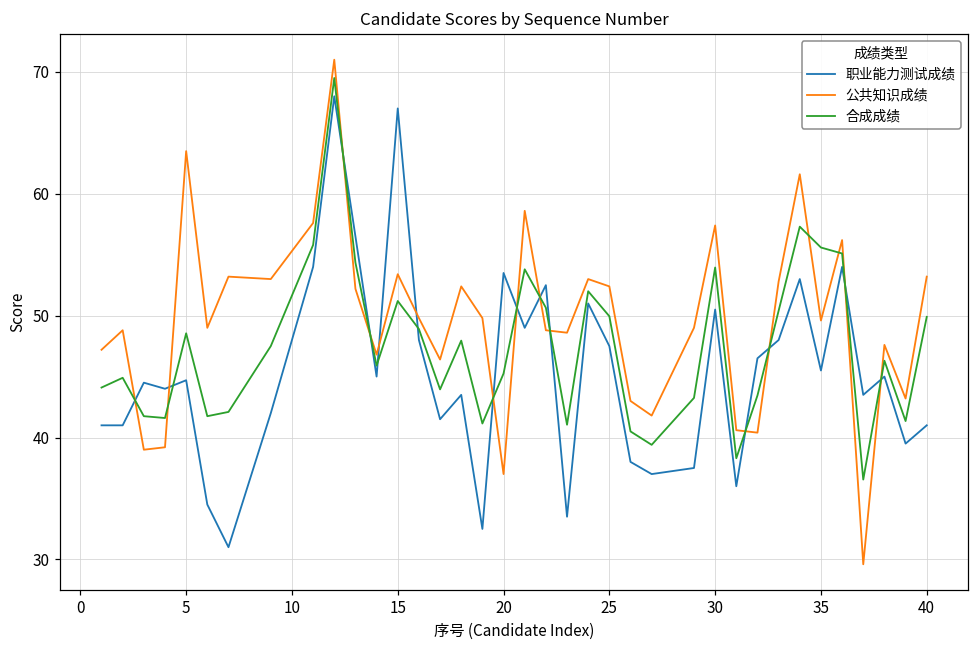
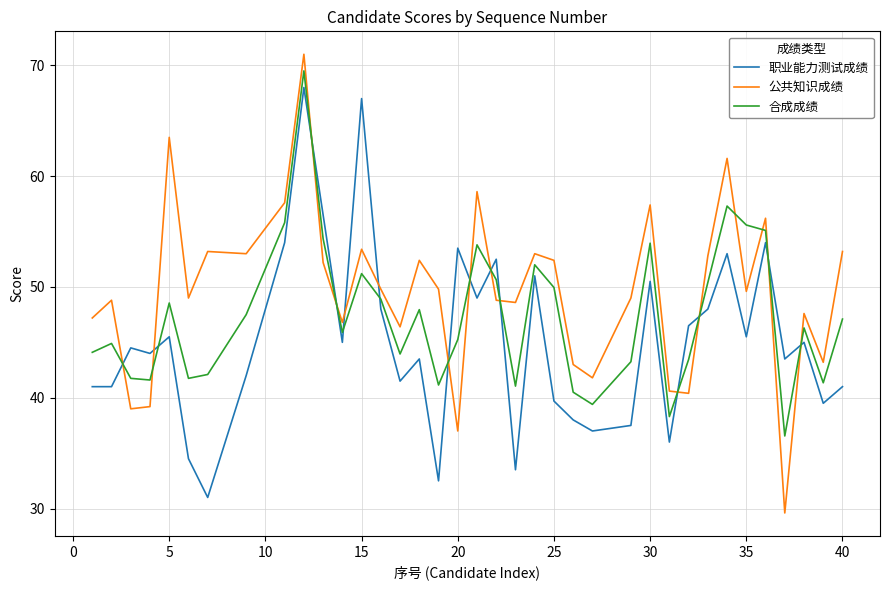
职业能力测试成绩, 5: 44.7 -> 45.5
职业能力测试成绩, 25: 47.5 -> 39.7
合成成绩, 40: 49.9 -> 47.1
